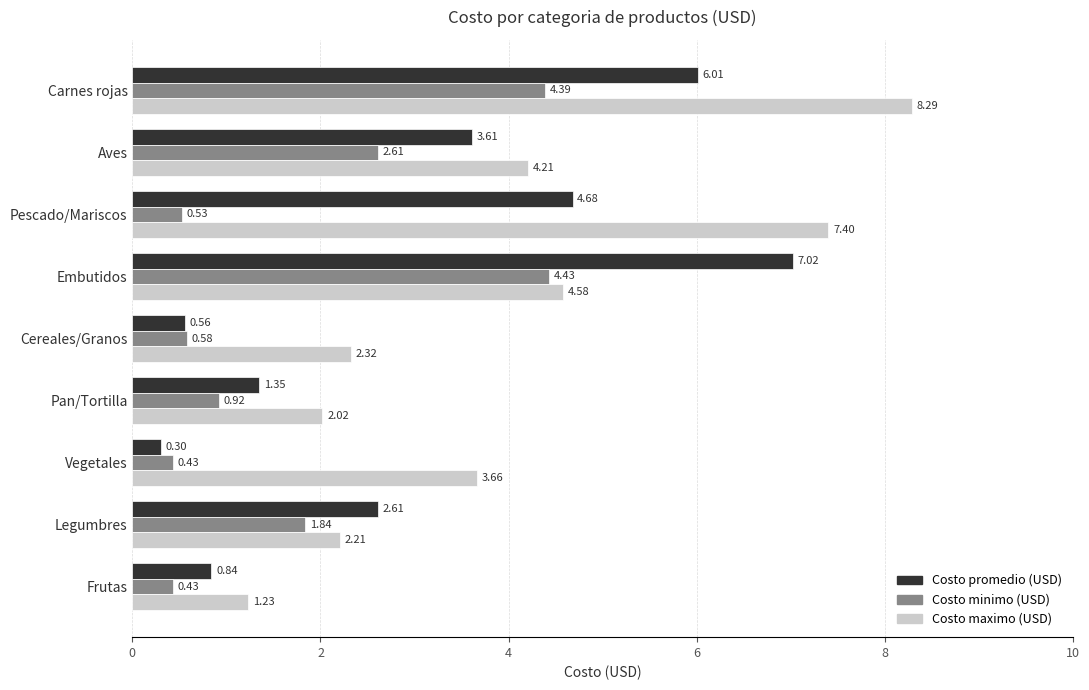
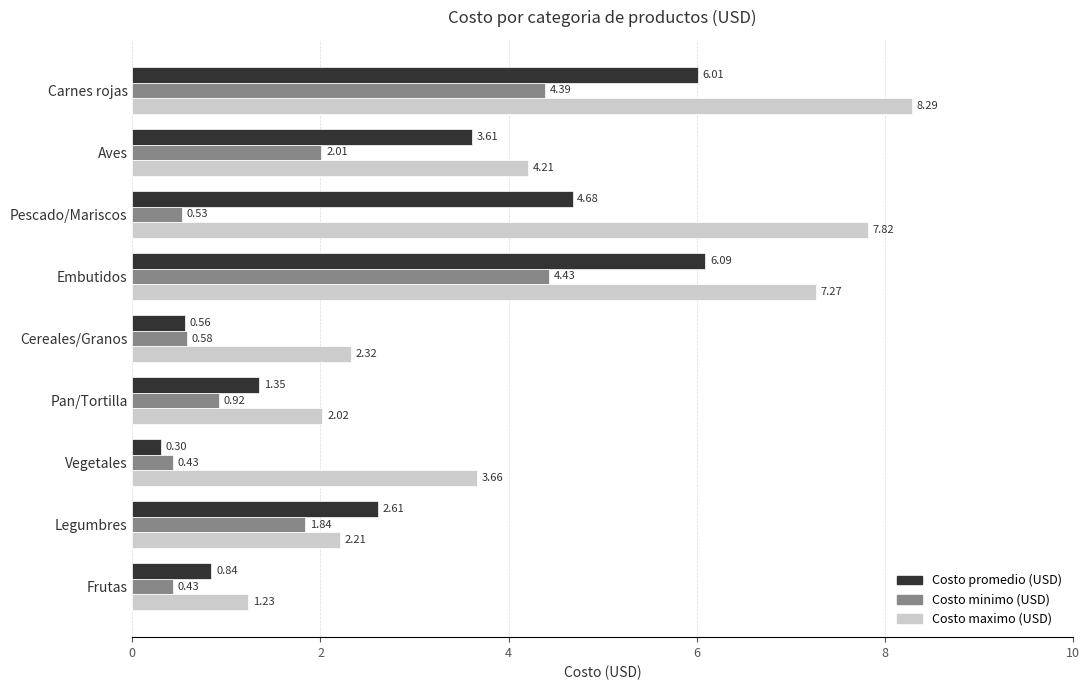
Costo minimo (USD), Aves: 2.61 -> 2.01
Costo maximo (USD), Pescado/Mariscos: 7.40 -> 7.82
Costo promedio (USD), Embutidos: 7.02 -> 6.09
Costo maximo (USD), Embutidos: 4.58 -> 7.27
